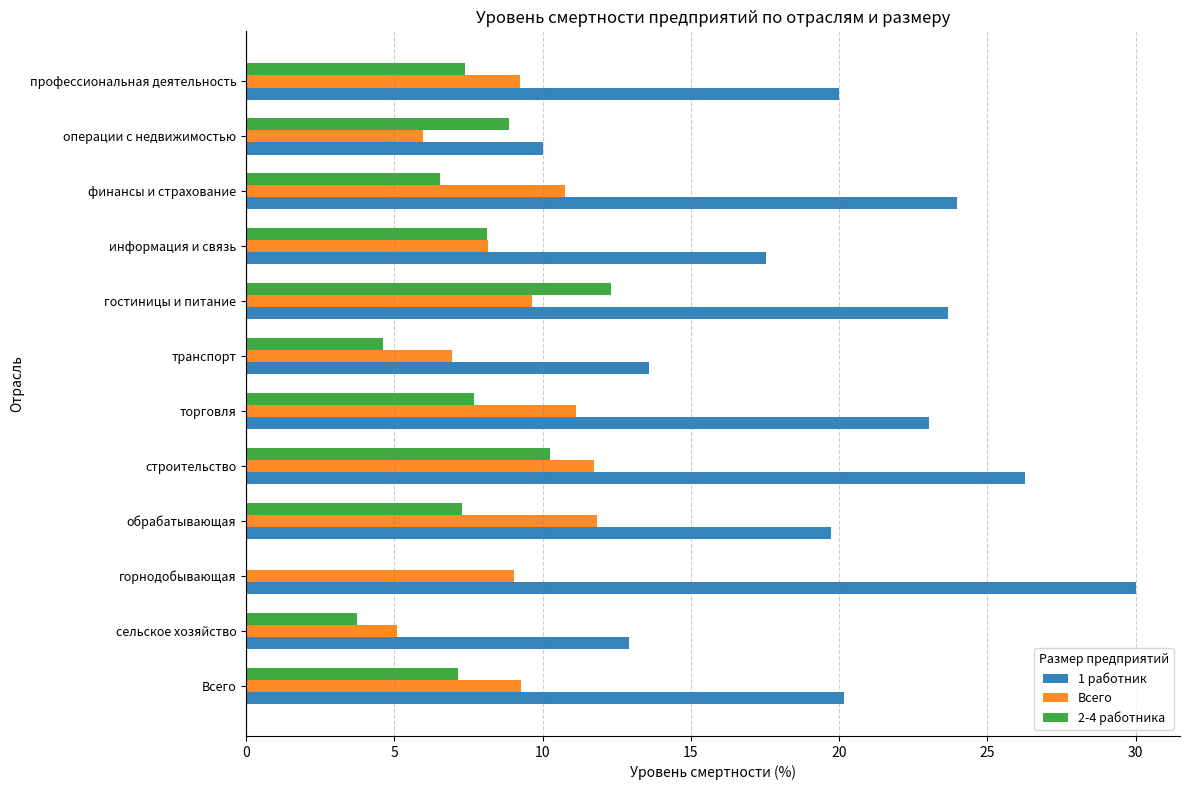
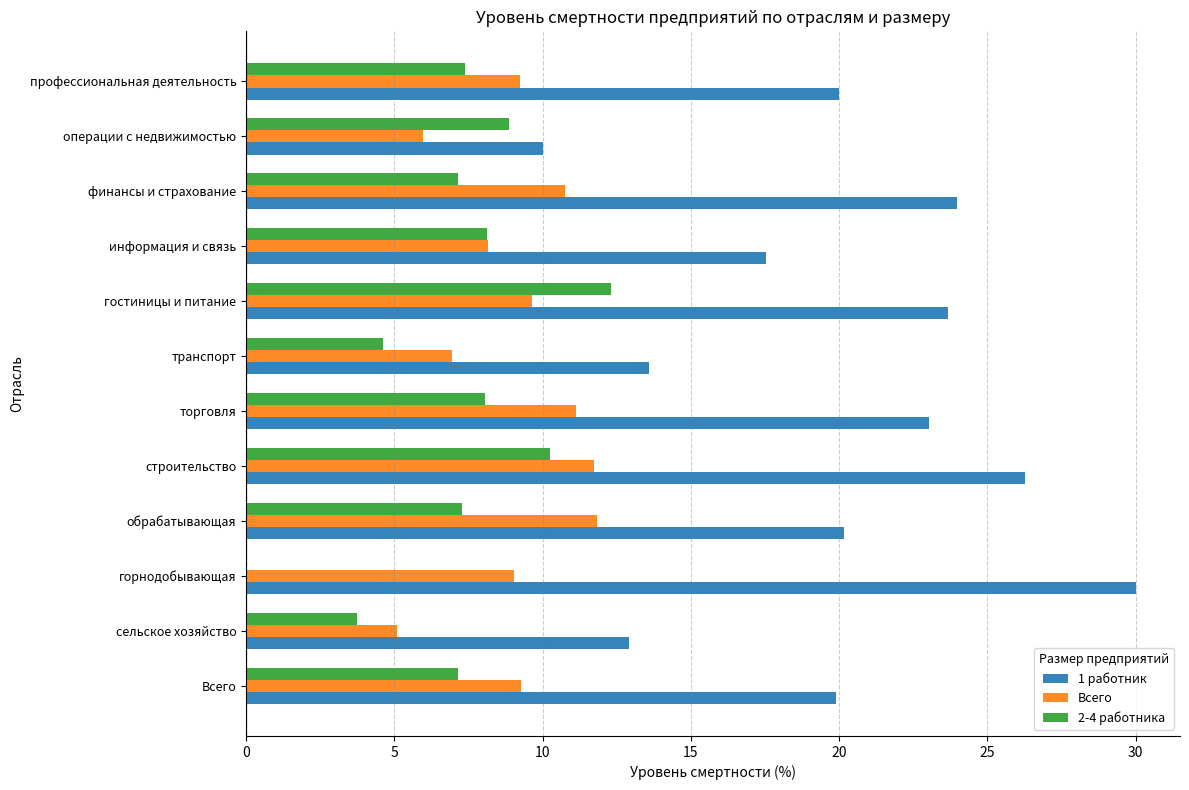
2-4 работника, финансы и страхование: 6.5 -> 7.1
2-4 работника, торговля: 7.7 -> 8.1
1 работник, обрабатывающая: 19.7 -> 20.2
1 работник, Всего: 20.2 -> 19.9
